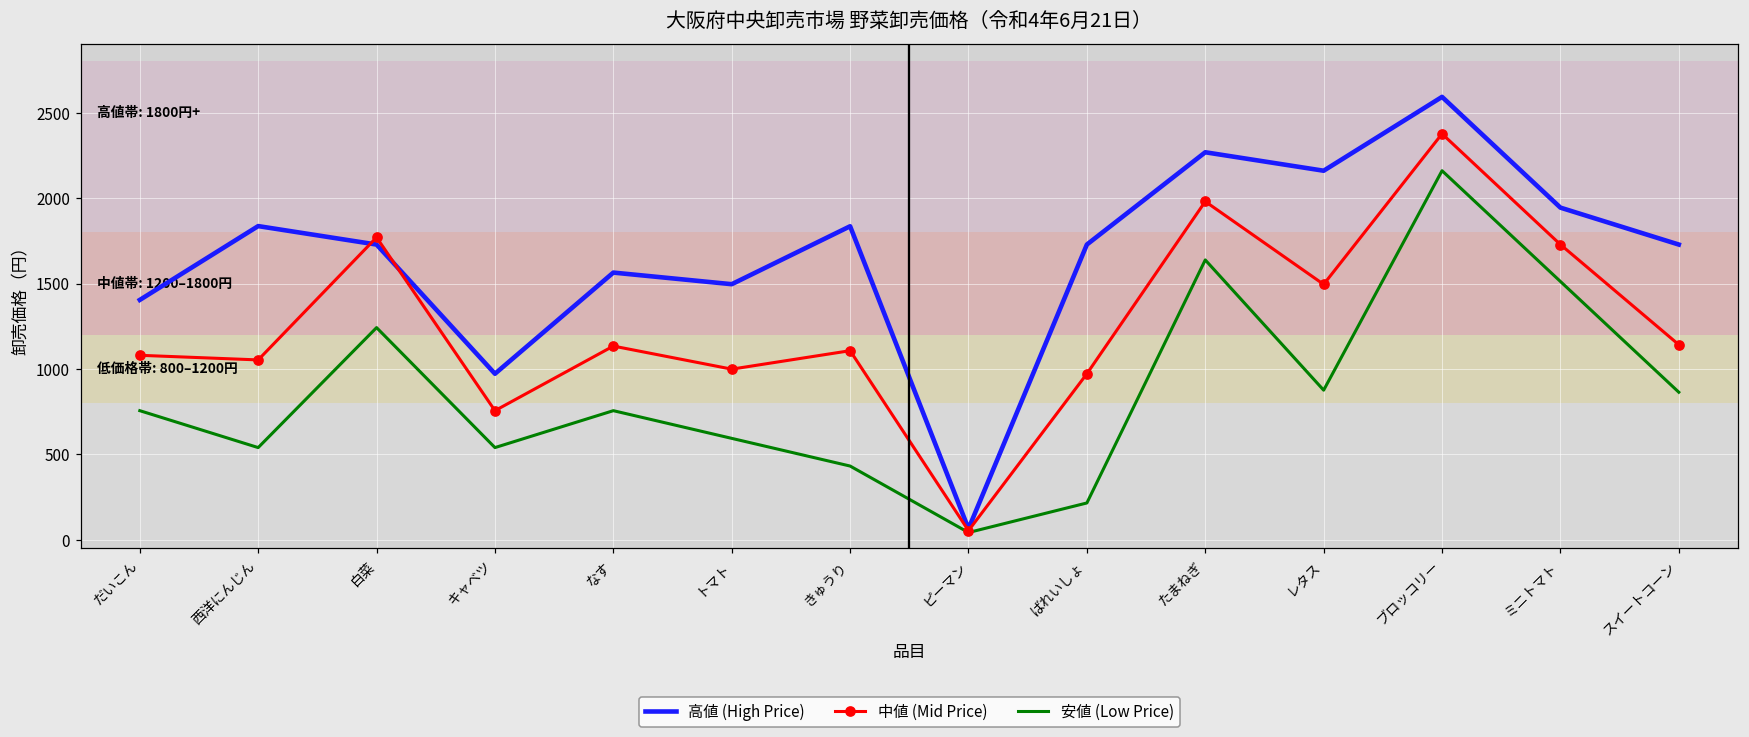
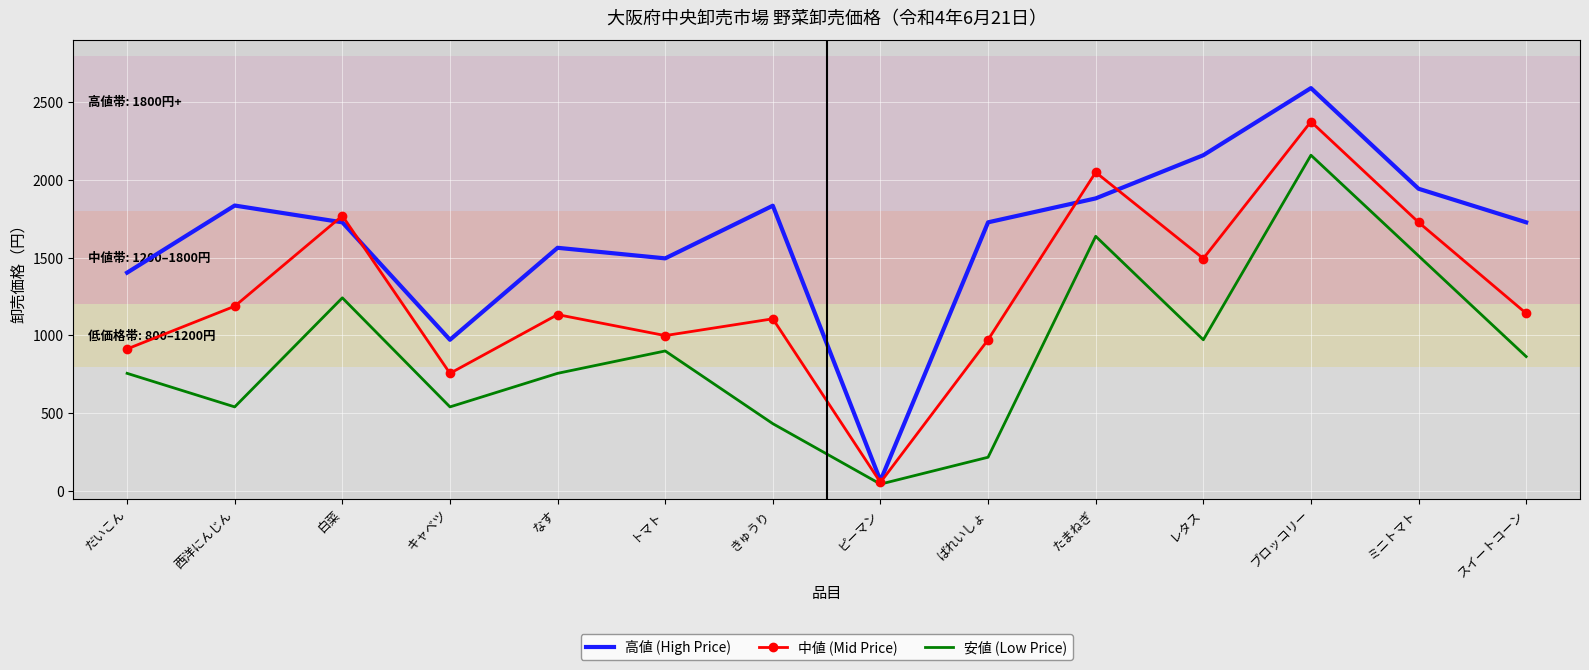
中値 (Mid Price), だいこん: 1080 -> 910
中値 (Mid Price), 西洋にんじん: 1050 -> 1190
安値 (Low Price), トマト: 590 -> 900
高値 (High Price), たまねぎ: 2270 -> 1880
中値 (Mid Price), たまねぎ: 1980 -> 2050
安値 (Low Price), レタス: 880 -> 970
